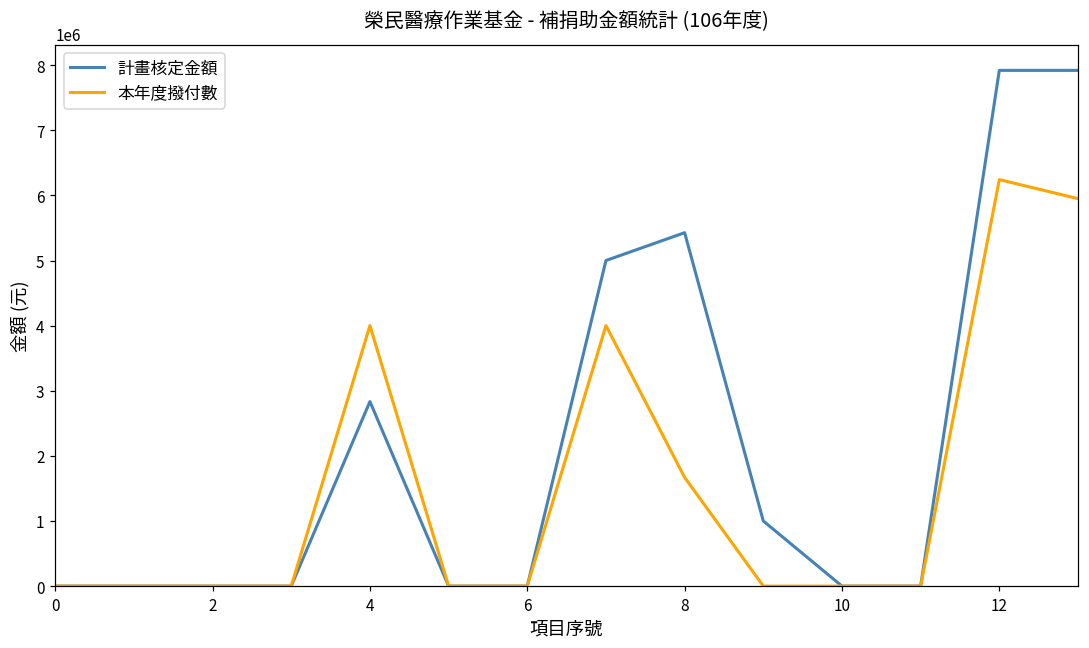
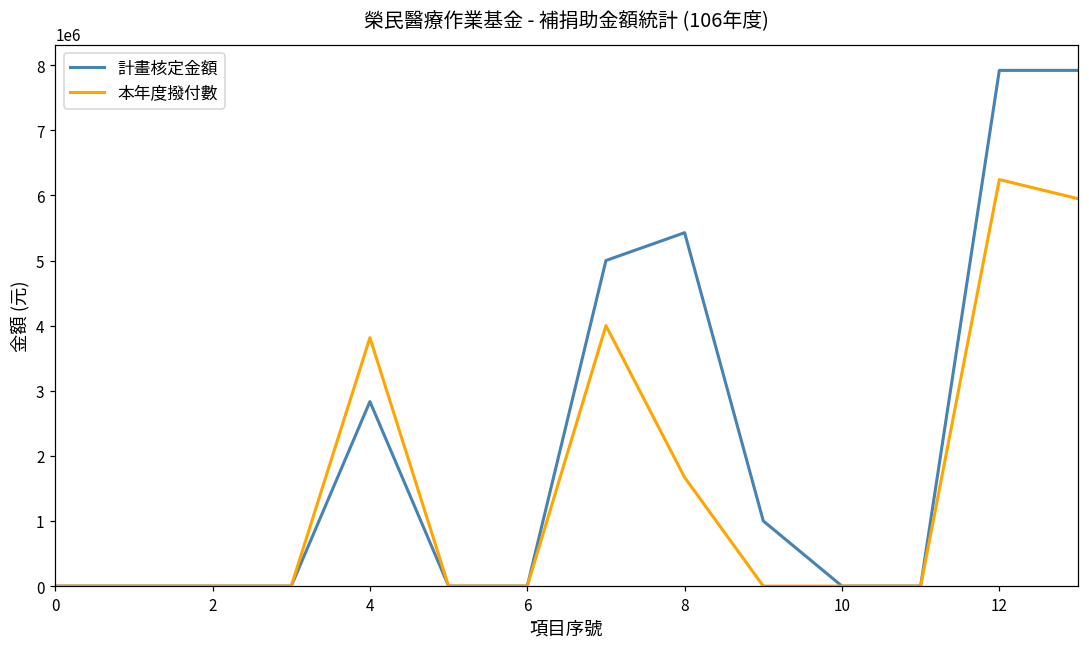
本年度撥付數, 4: 4000000 -> 3800000
